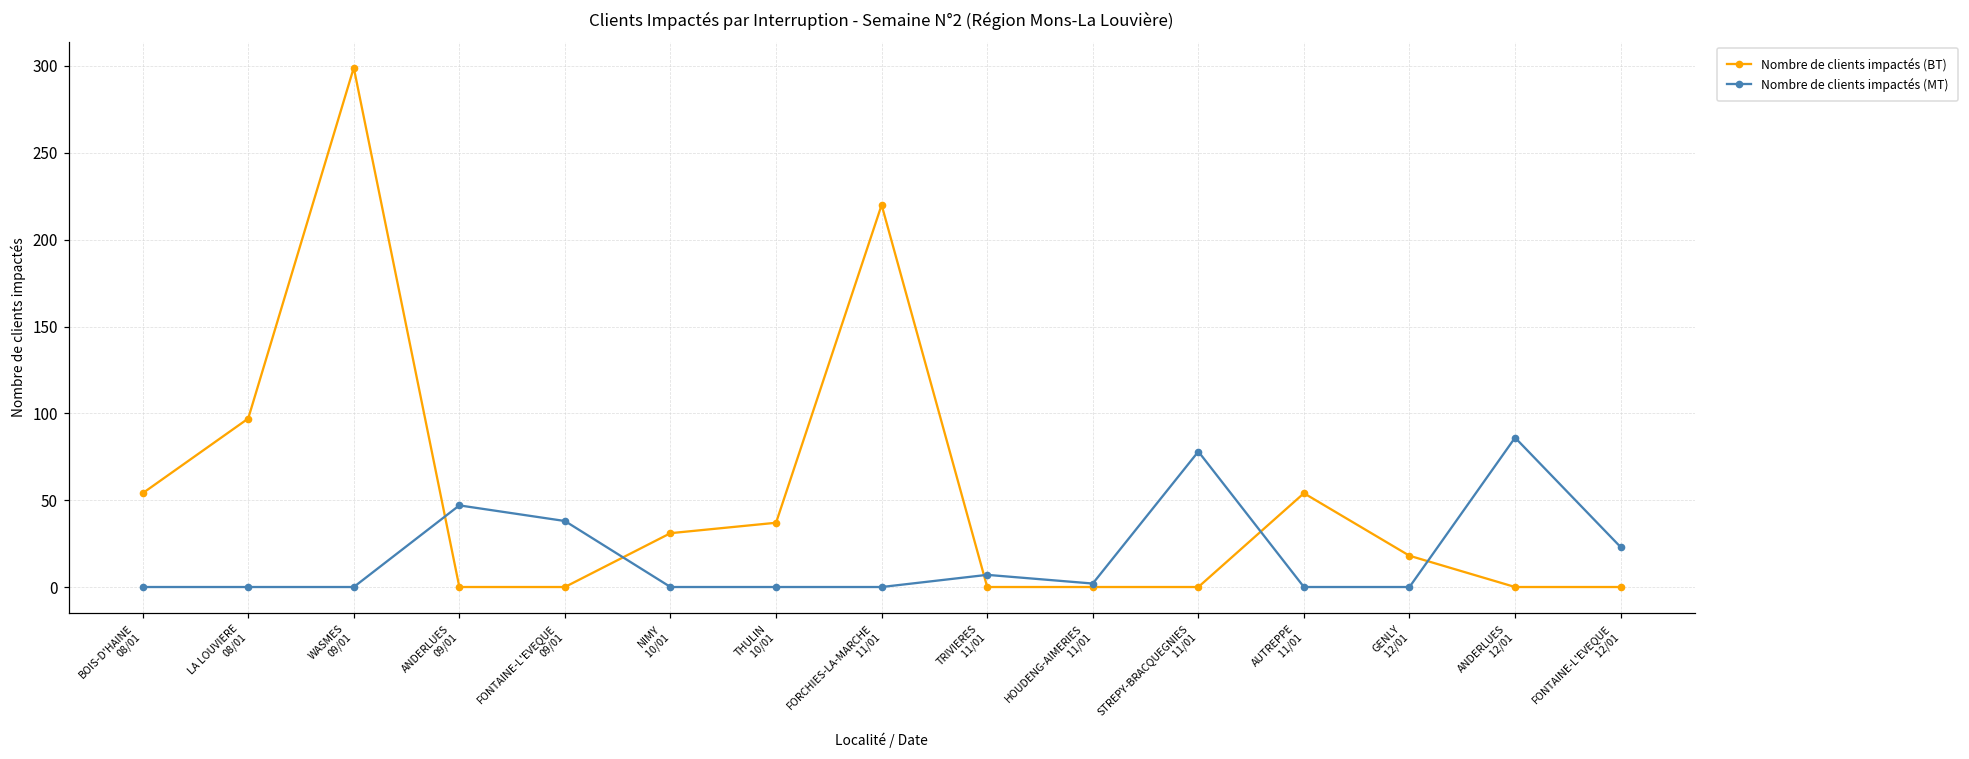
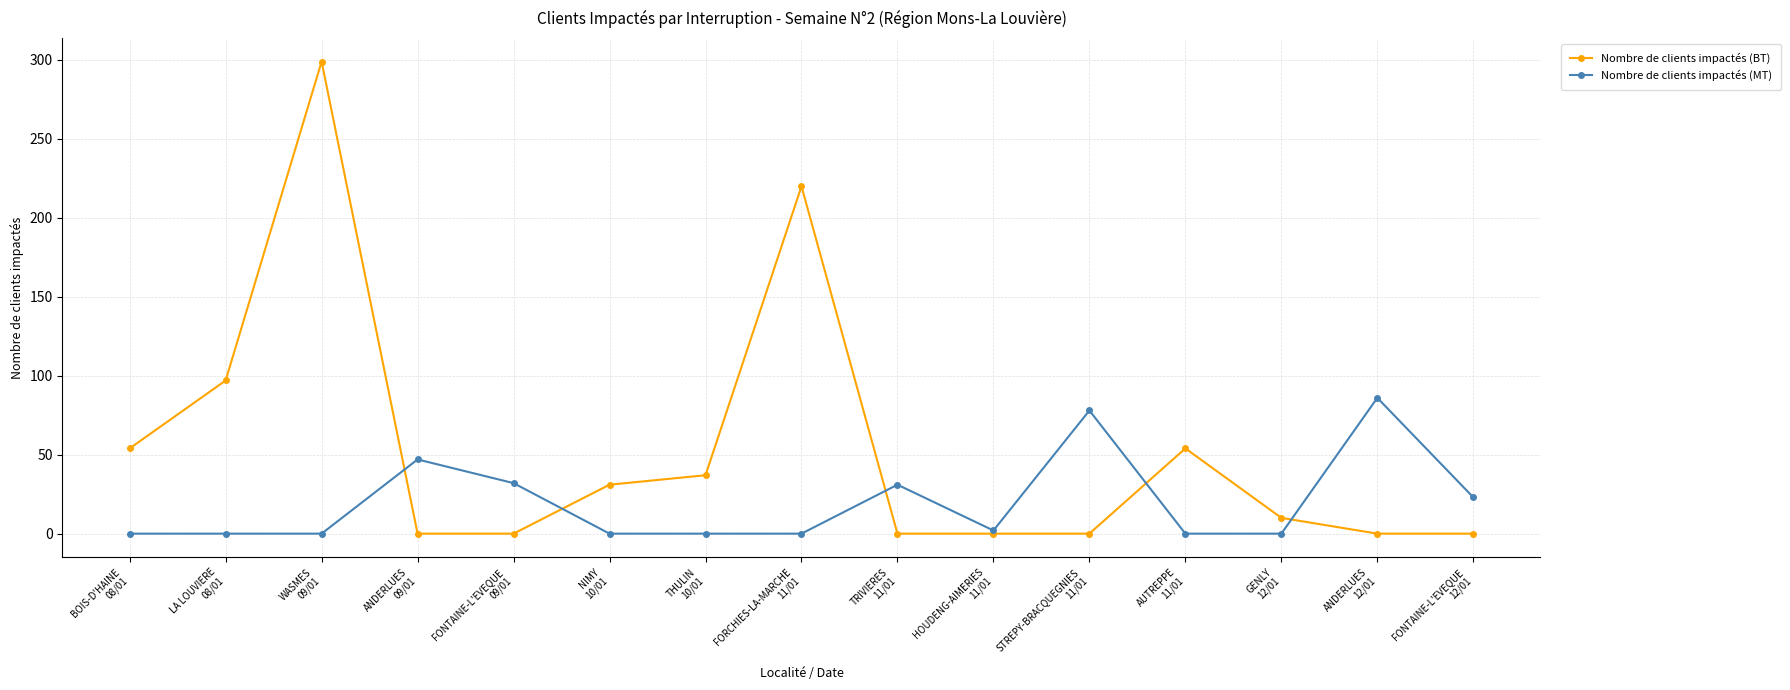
Nombre de clients impactés (MT), FONTAINE-L'EVEQUE 09/01: 38 -> 32
Nombre de clients impactés (MT), TRIVIERES 11/01: 7 -> 31
Nombre de clients impactés (BT), GENLY 12/01: 18 -> 10
